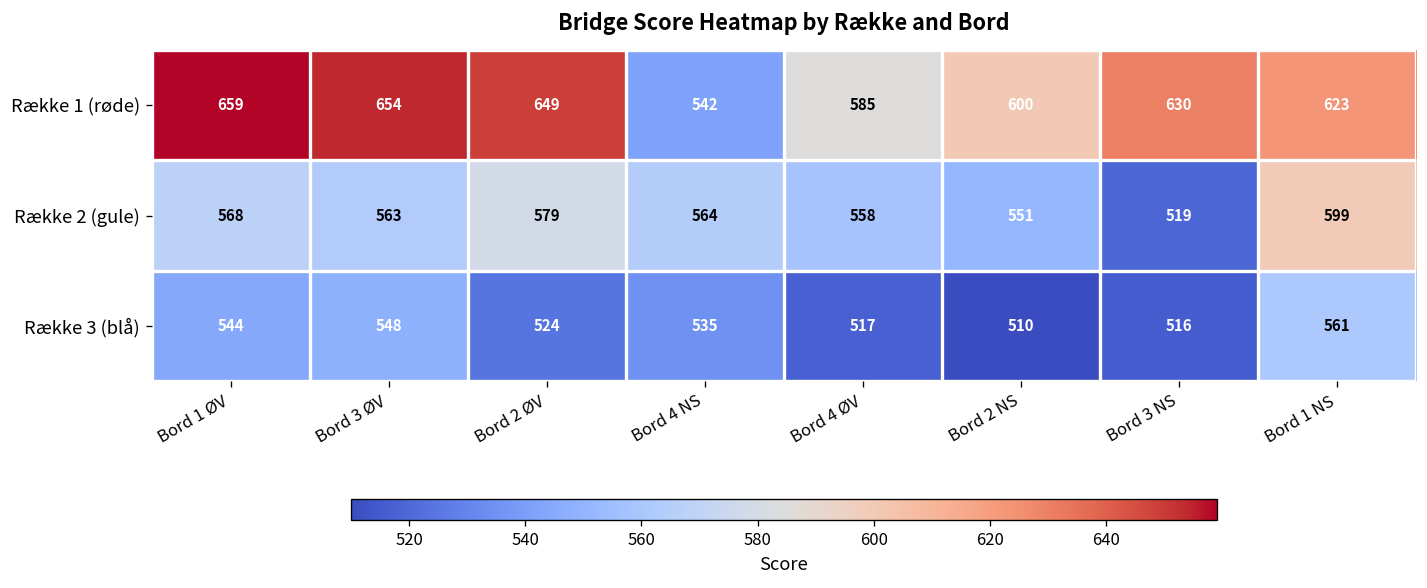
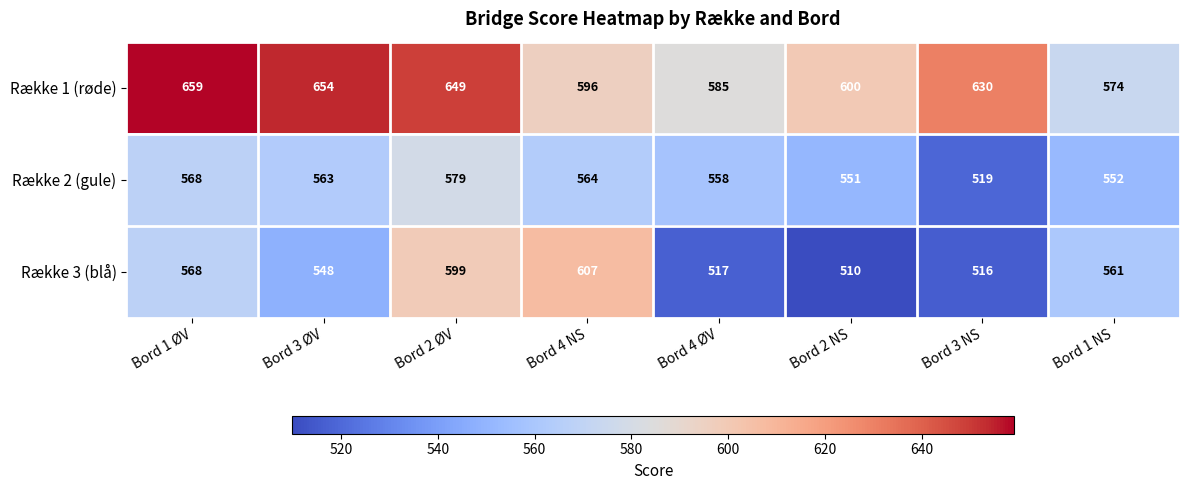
Række 1 (røde), Bord 4 NS: 542 -> 596
Række 1 (røde), Bord 1 NS: 623 -> 574
Række 2 (gule), Bord 1 NS: 599 -> 552
Række 3 (blå), Bord 1 ØV: 544 -> 568
Række 3 (blå), Bord 2 ØV: 524 -> 599
Række 3 (blå), Bord 4 NS: 535 -> 607
